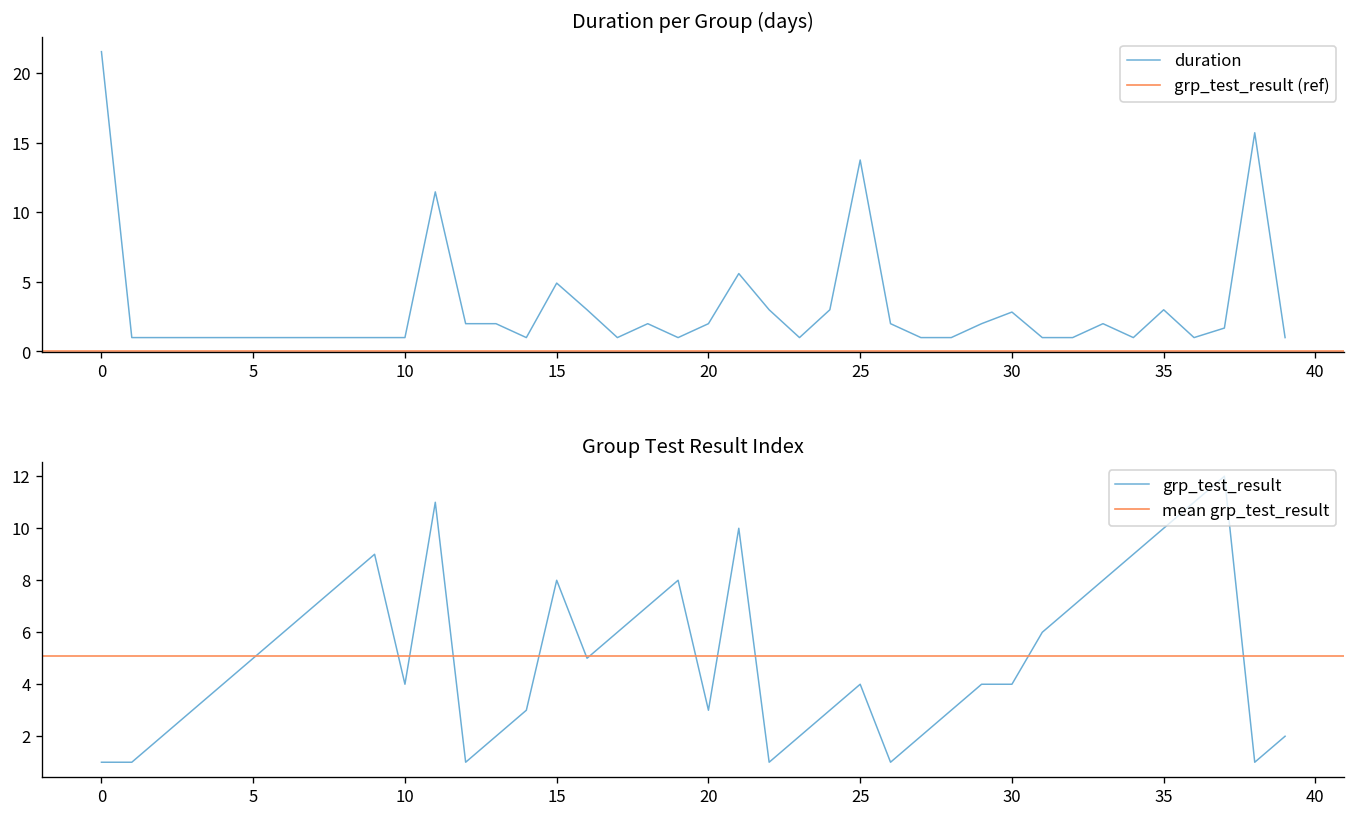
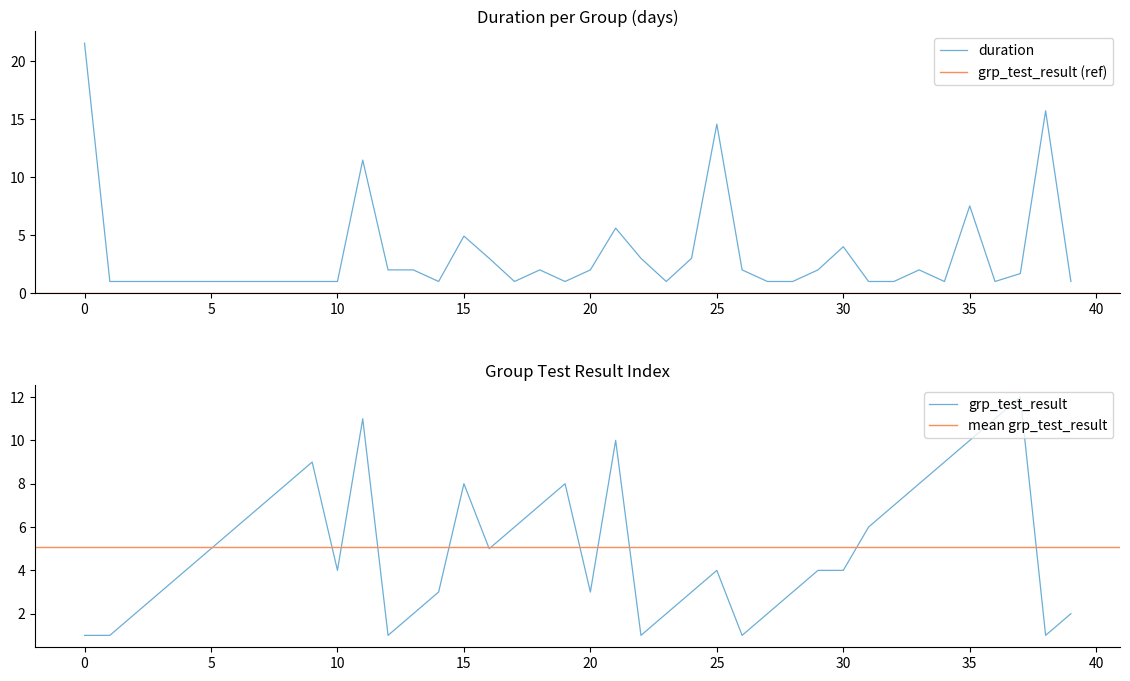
Duration per Group (days), 25: 13.8 -> 14.6
Duration per Group (days), 30: 2.8 -> 4.0
Duration per Group (days), 35: 3.0 -> 7.5
